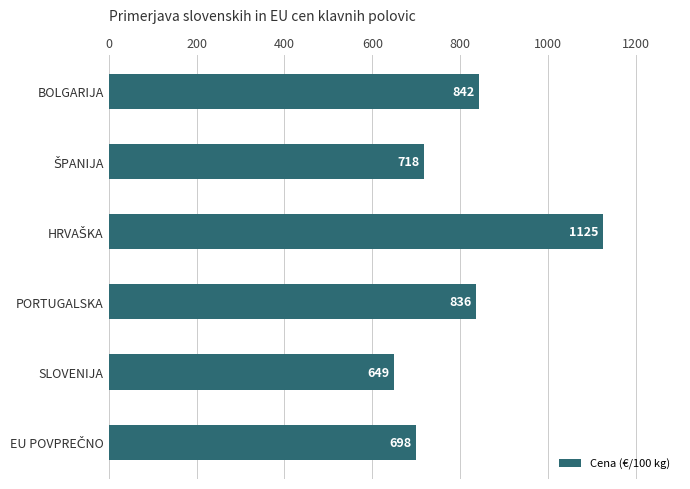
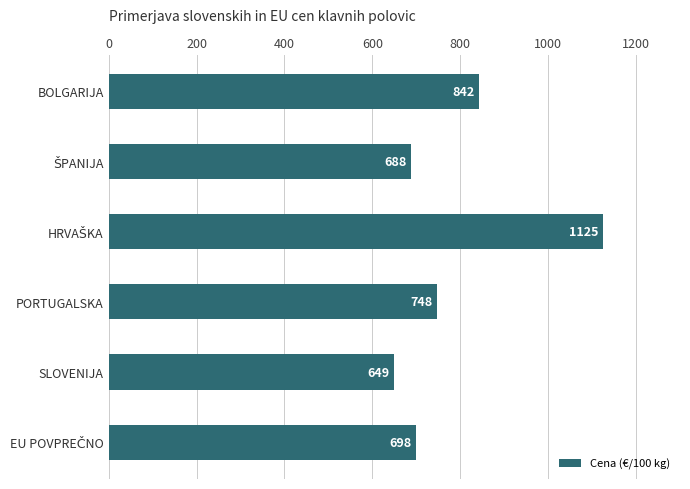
ŠPANIJA: 718 -> 688
PORTUGALSKA: 836 -> 748
